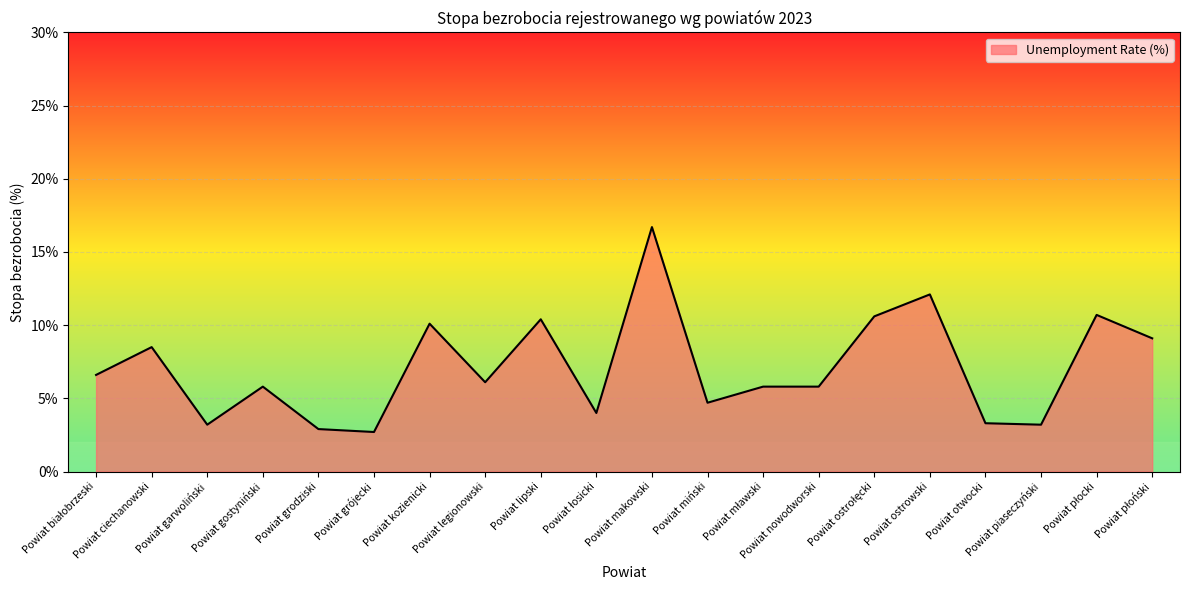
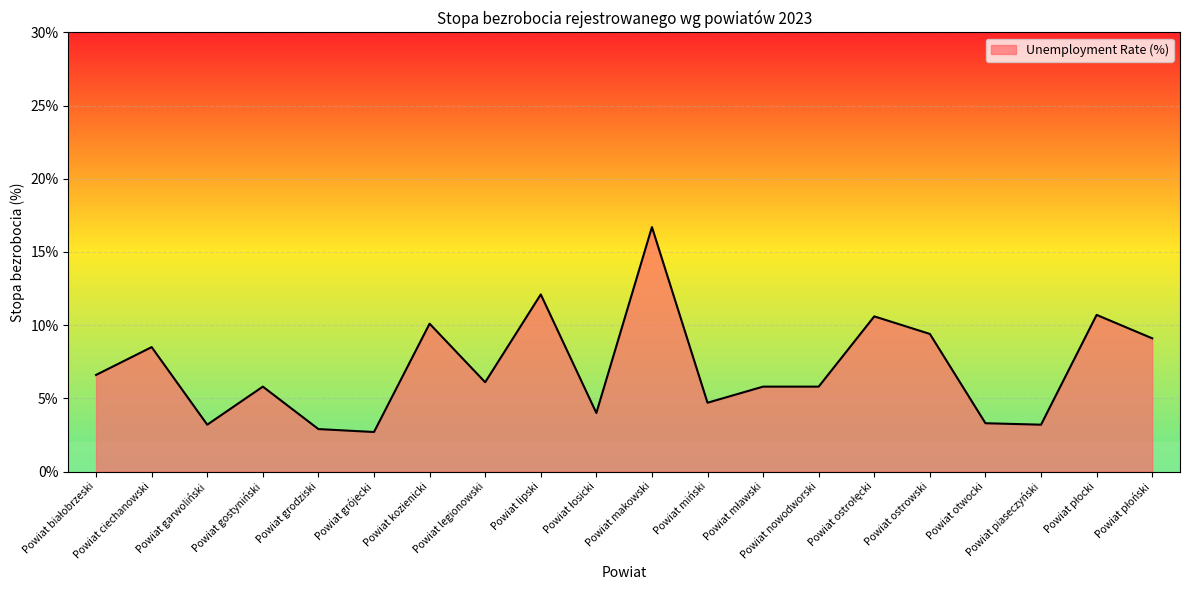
Powiat lipski: 10.4% -> 12.1%
Powiat ostrowski: 12.1% -> 9.4%
